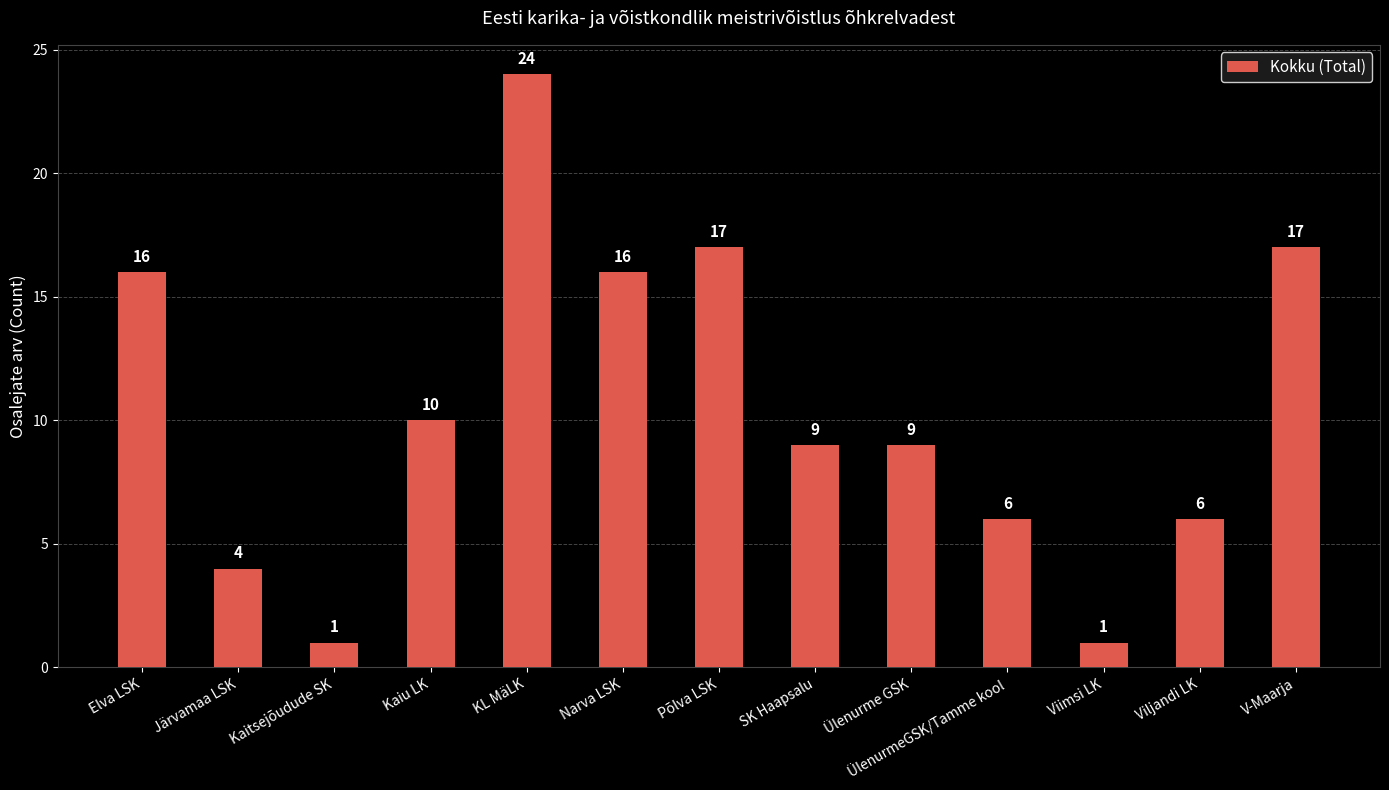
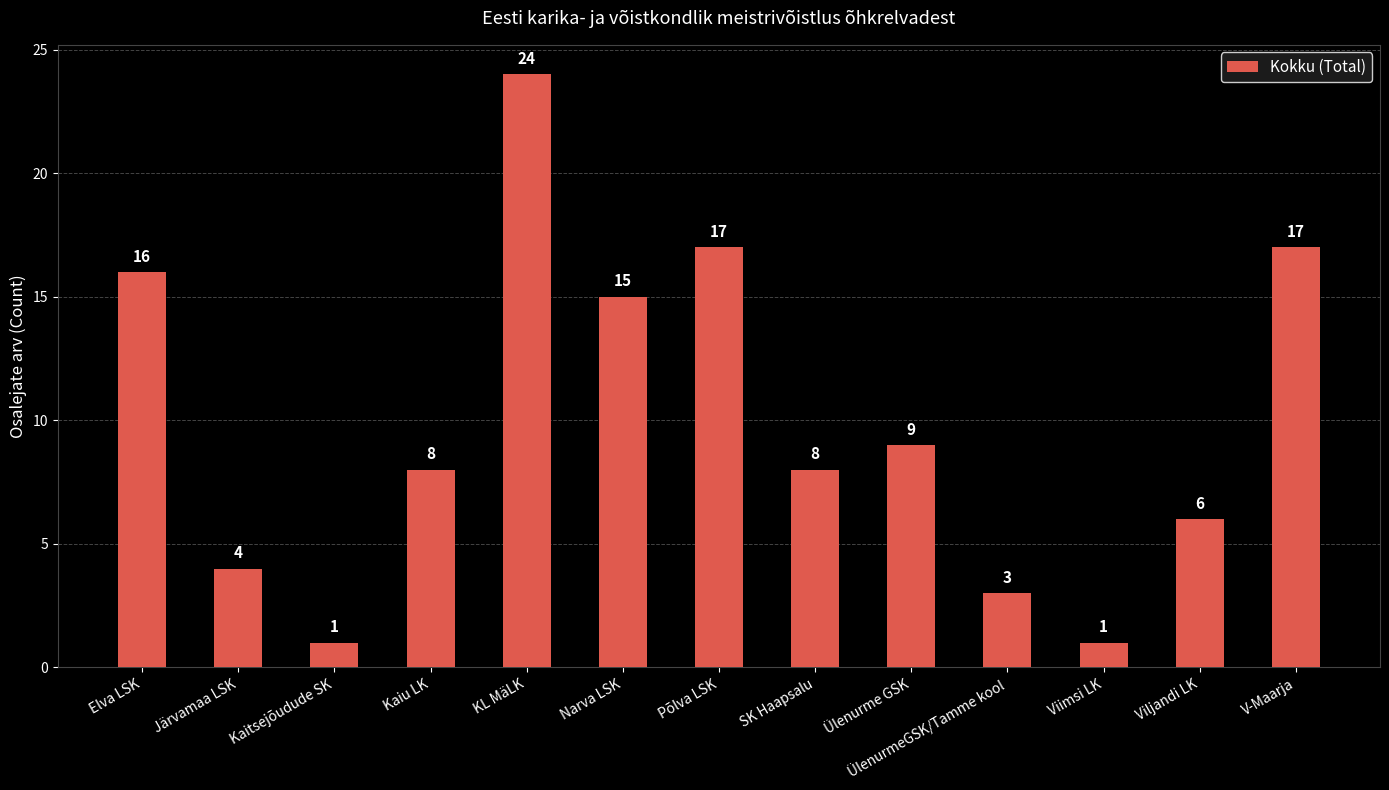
Kaiu LK: 10 -> 8
Narva LSK: 16 -> 15
SK Haapsalu: 9 -> 8
ÜlenurmeGSK/Tamme kool: 6 -> 3
